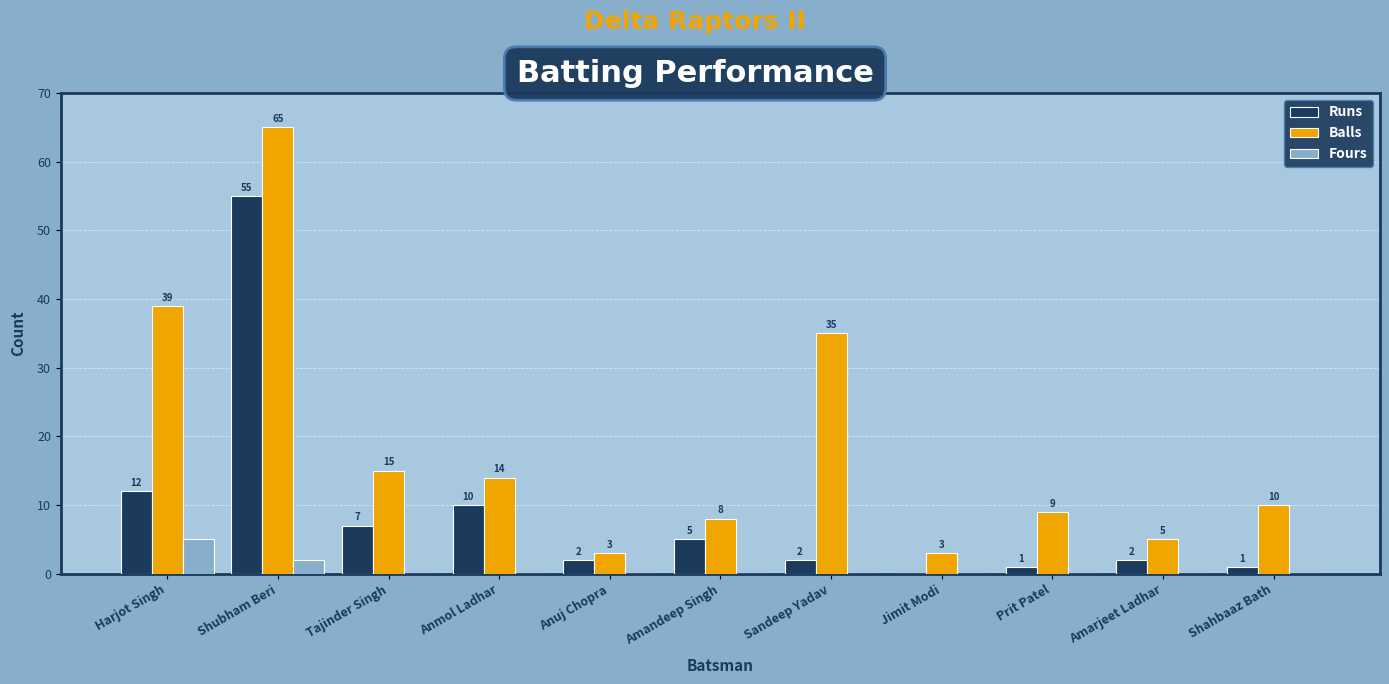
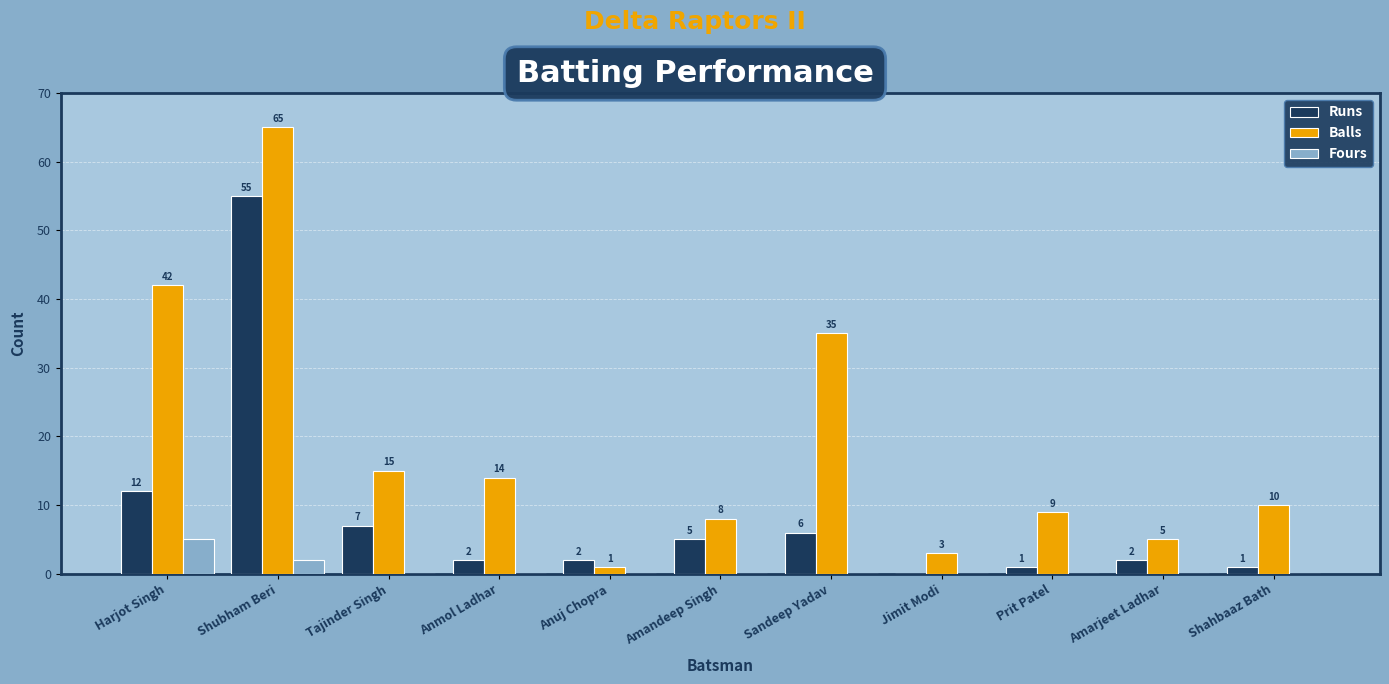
Balls, Harjot Singh: 39 -> 42
Runs, Anmol Ladhar: 10 -> 2
Balls, Anuj Chopra: 3 -> 1
Runs, Sandeep Yadav: 2 -> 6
